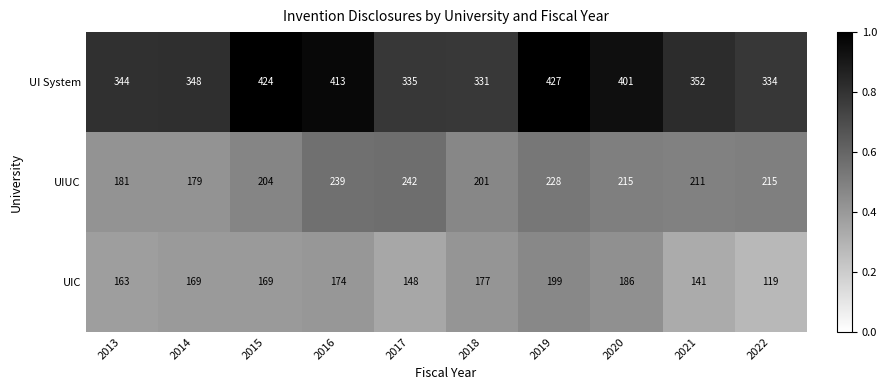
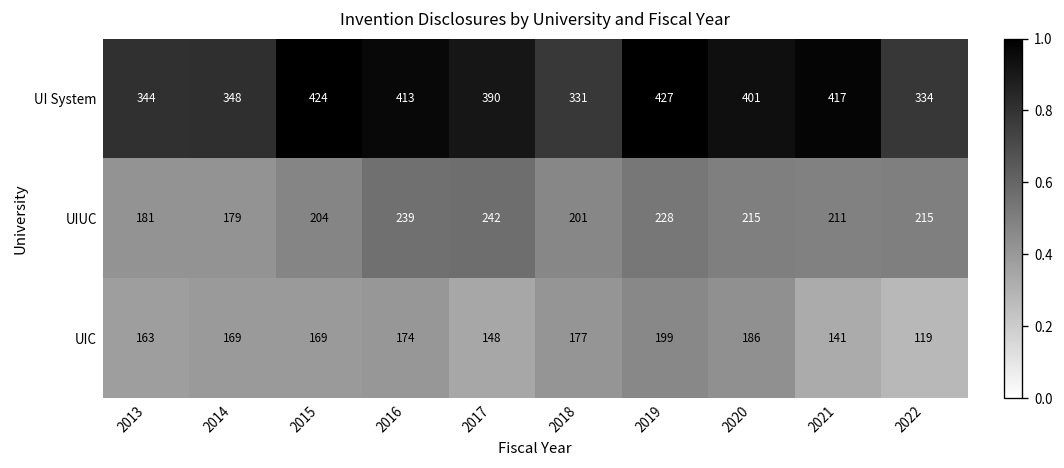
UI System, 2017: 335 -> 390
UI System, 2021: 352 -> 417
